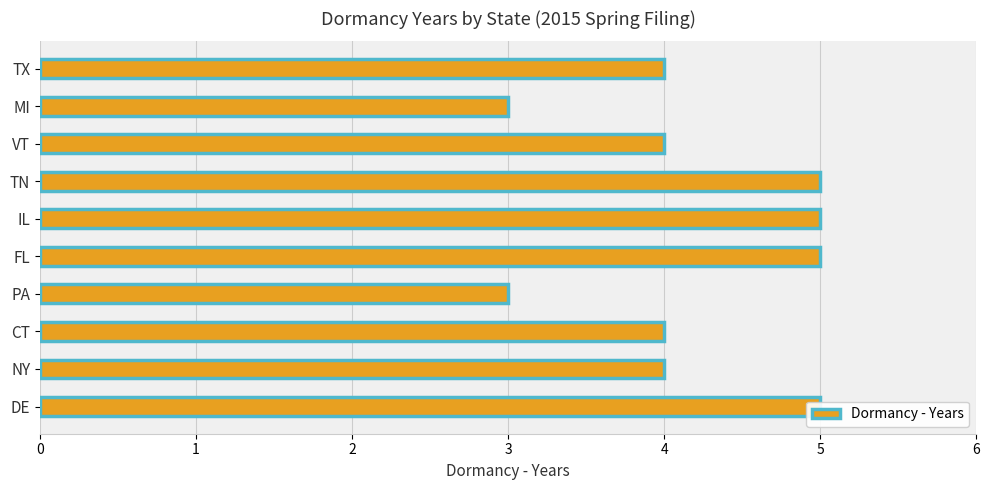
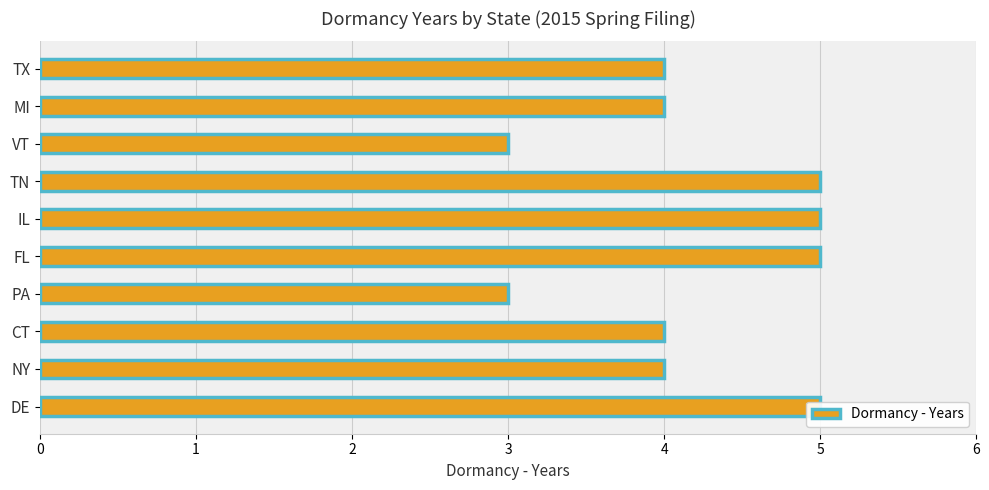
MI: 3 -> 4
VT: 4 -> 3
